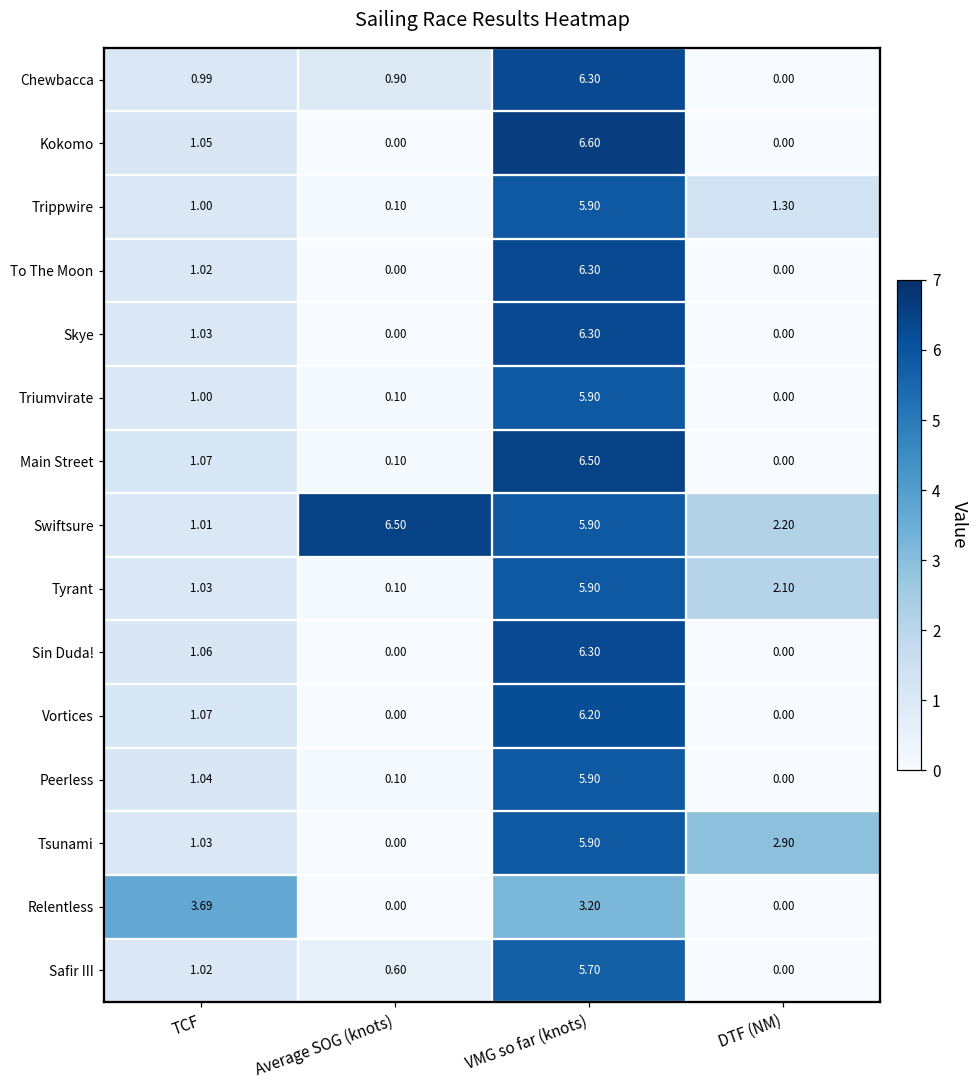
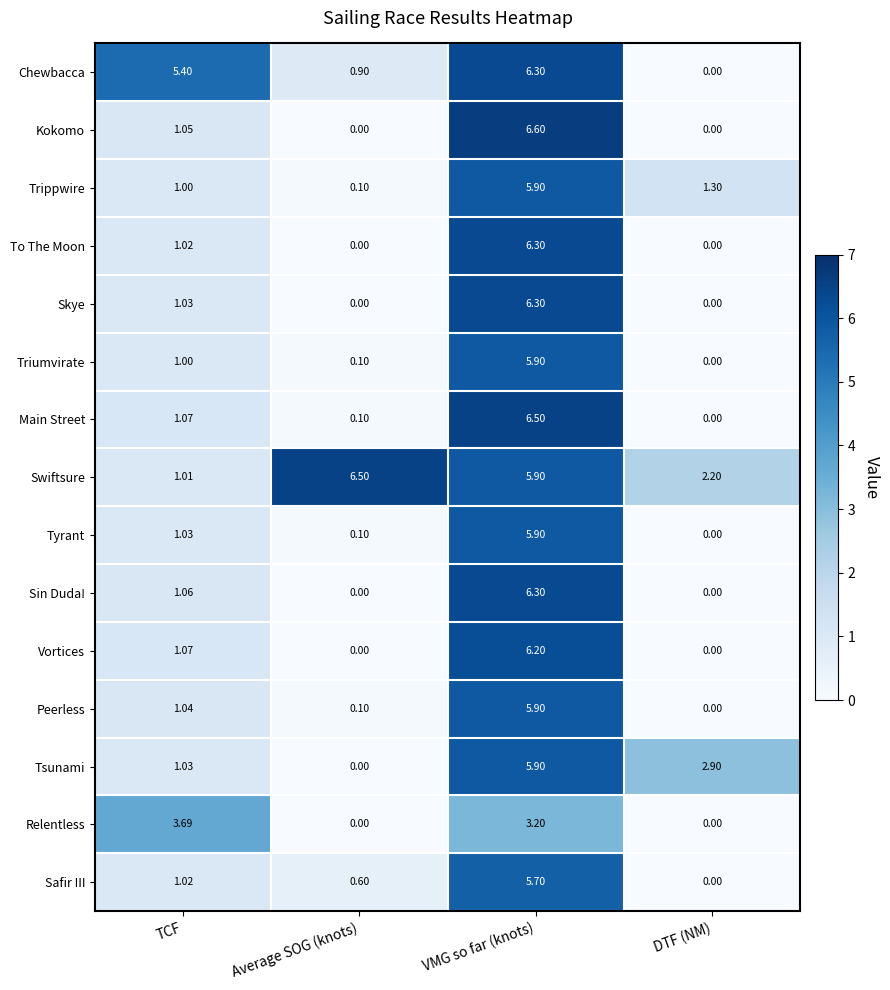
Chewbacca, TCF: 0.99 -> 5.40
Tyrant, DTF (NM): 2.10 -> 0.00
